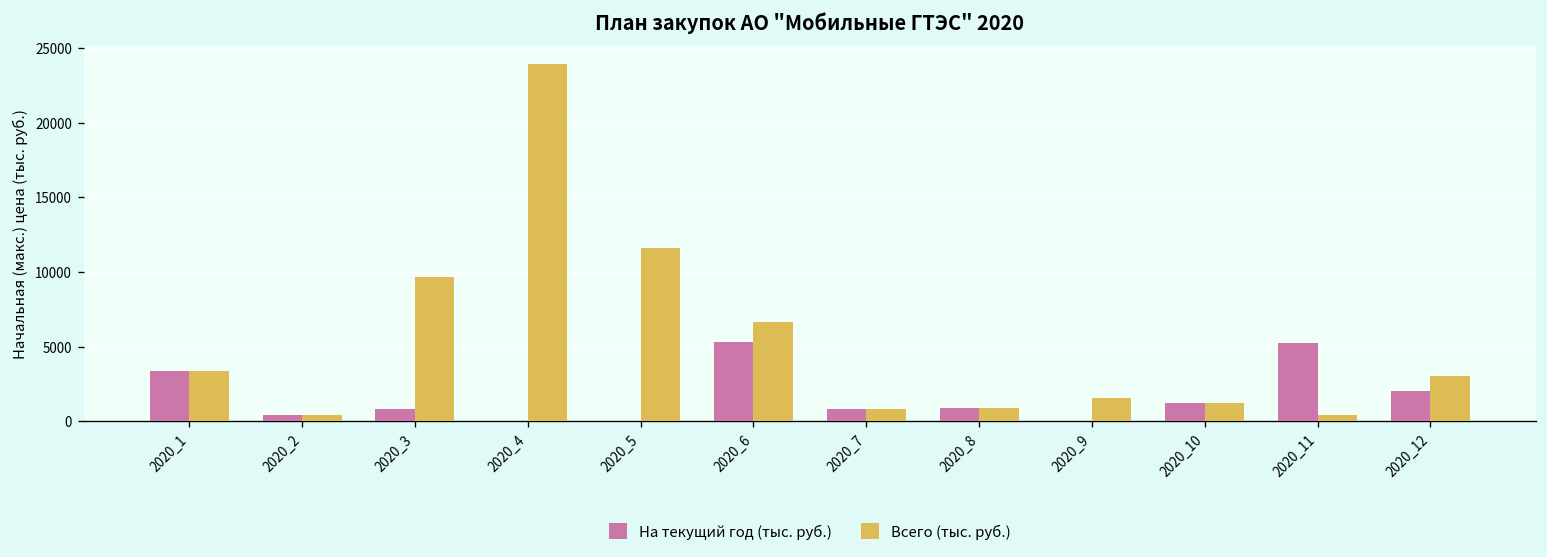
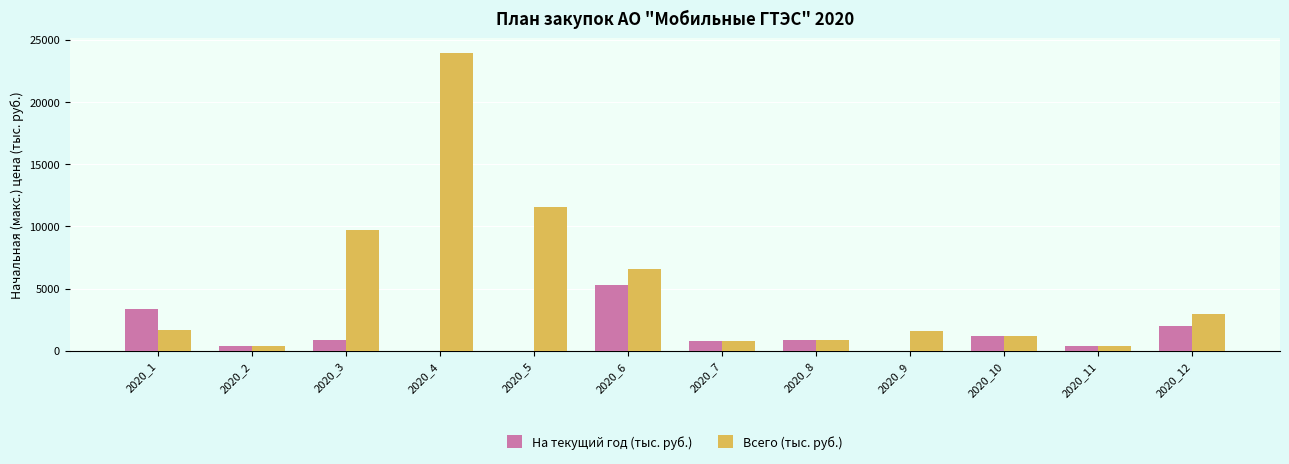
Всего (тыс. руб.), 2020_1: 3400 -> 1700
На текущий год (тыс. руб.), 2020_11: 5200 -> 400
